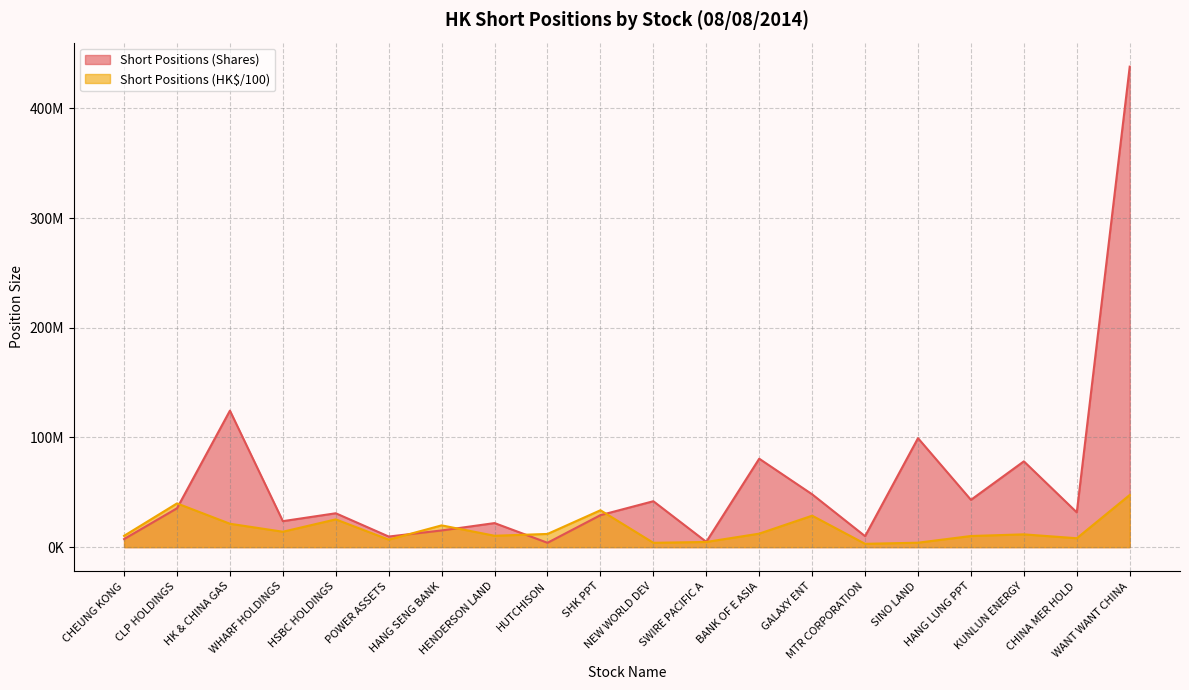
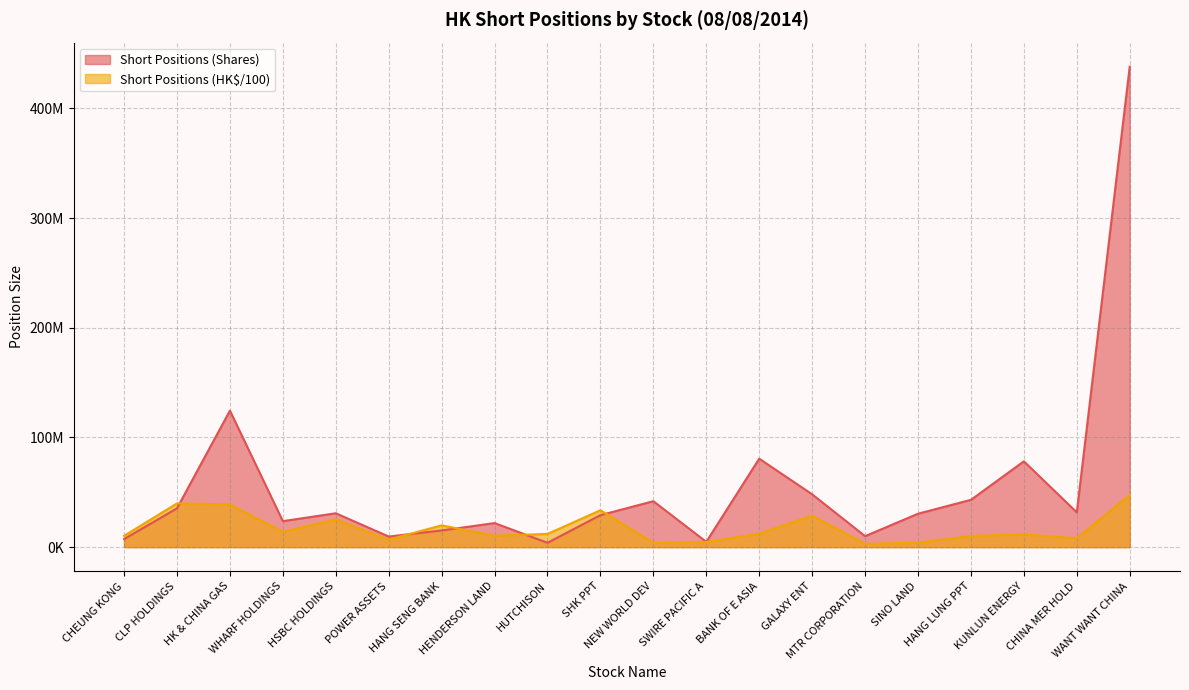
Short Positions (HK$/100), HK & CHINA GAS: 21000000 -> 39000000
Short Positions (Shares), SINO LAND: 99000000 -> 30000000
